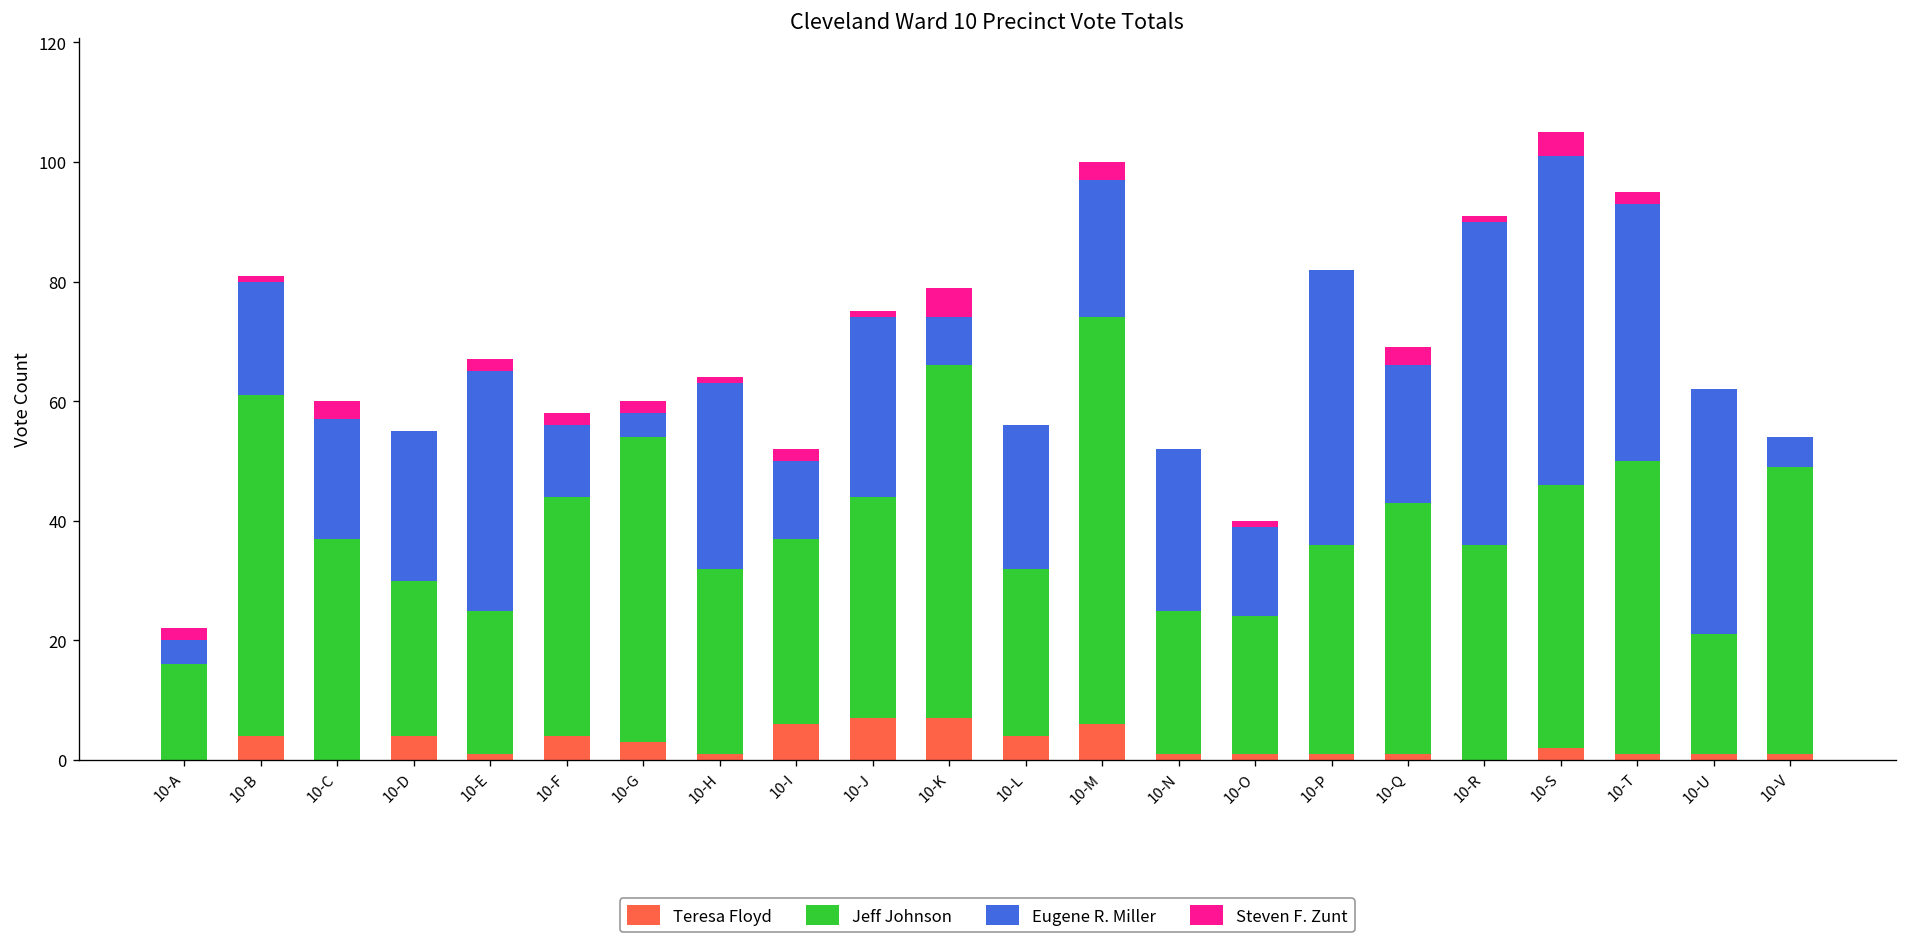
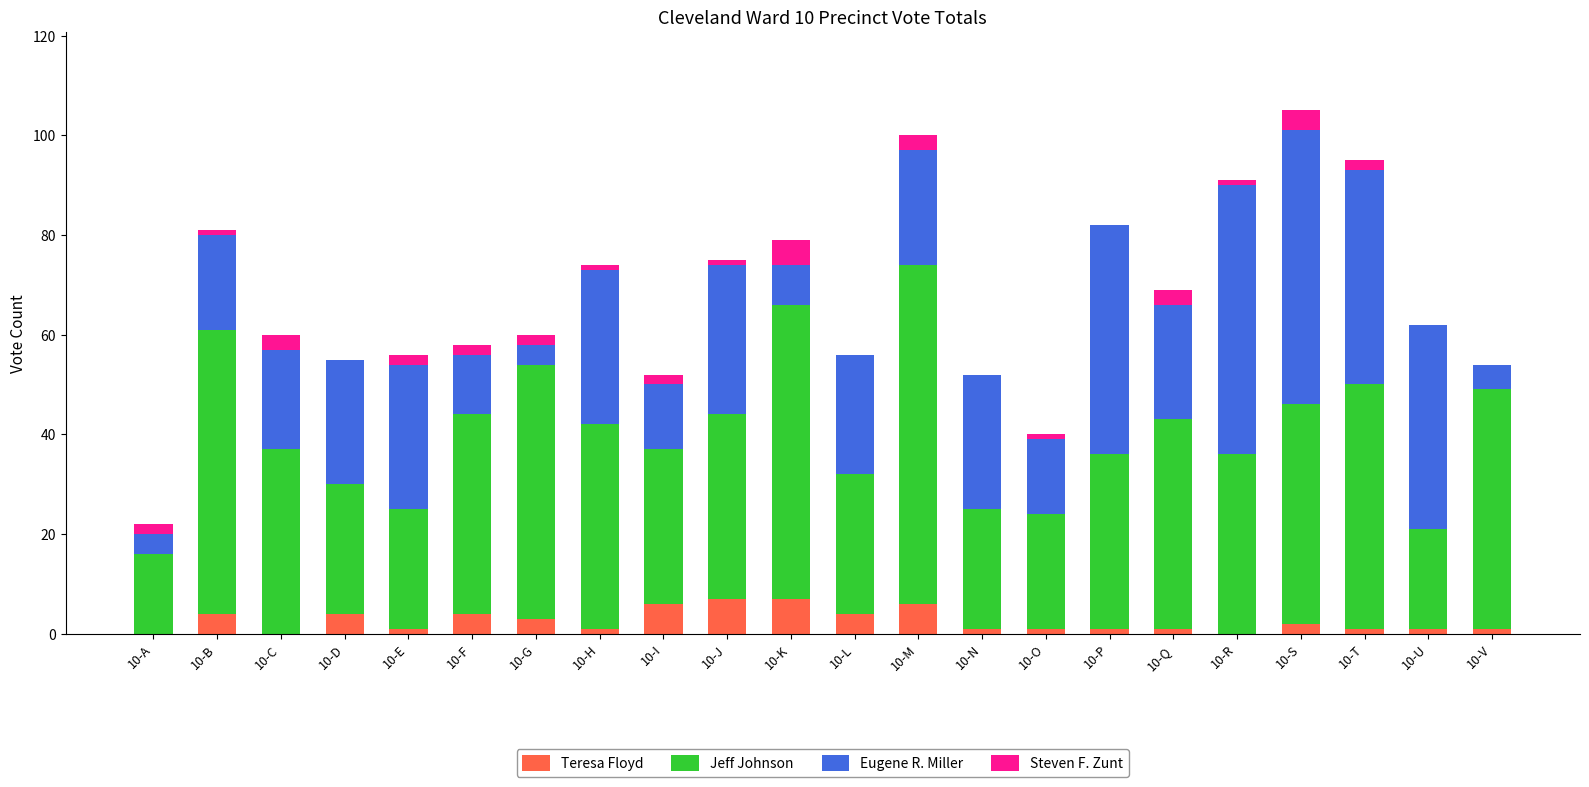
Eugene R. Miller, 10-E: 40 -> 29
Jeff Johnson, 10-H: 31 -> 41
